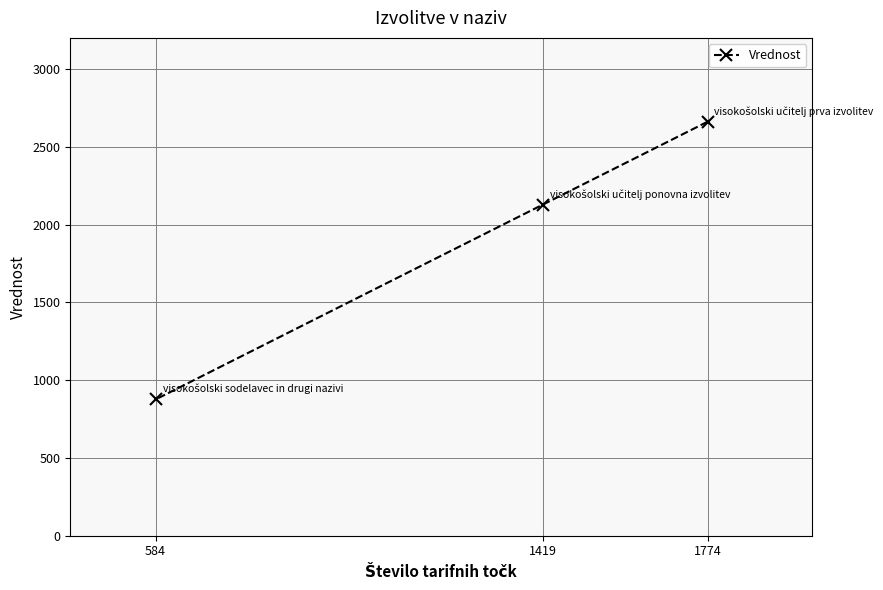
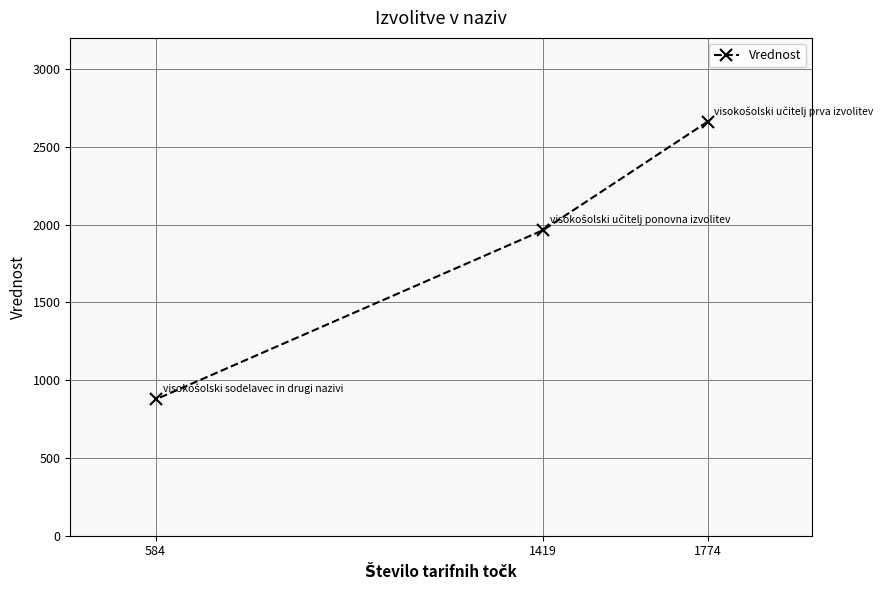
1419: 2130 -> 1960
